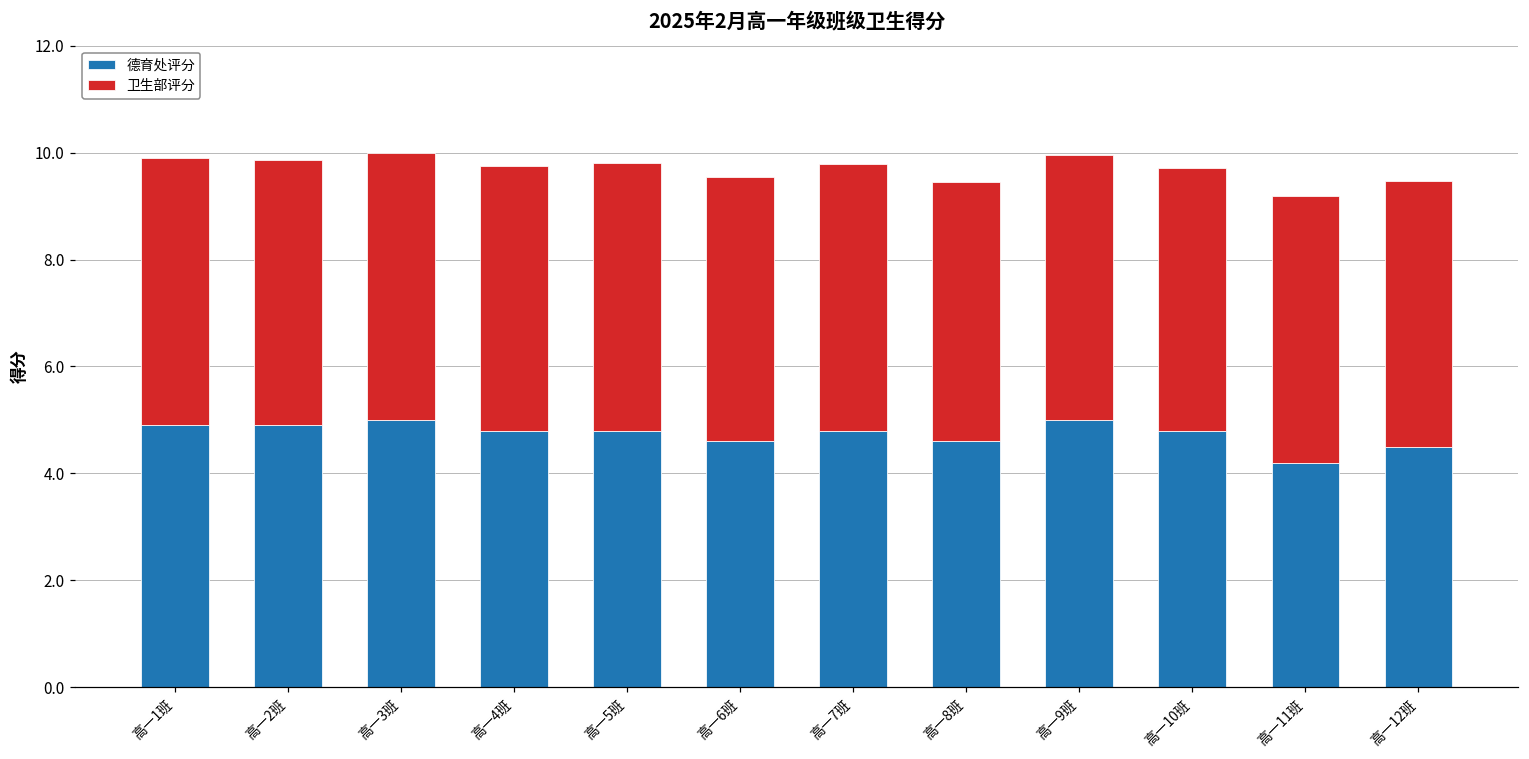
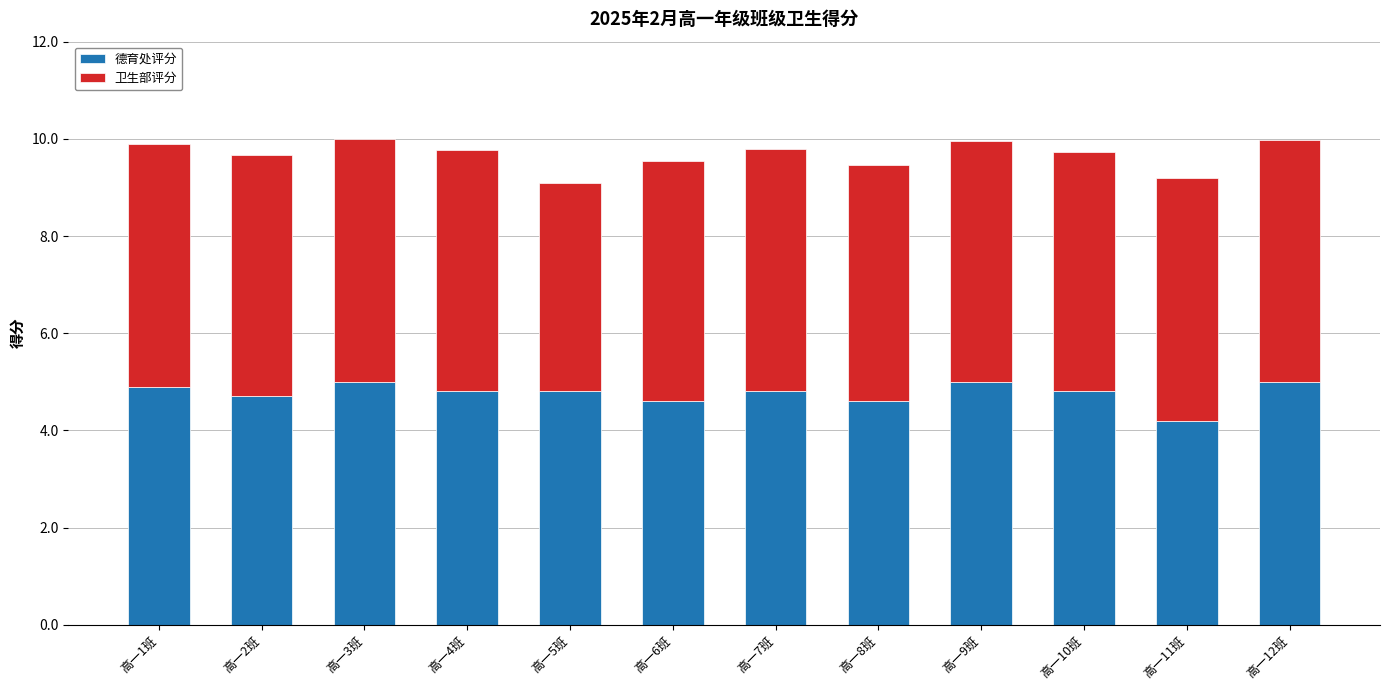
德育处评分, 高一2班: 4.9 -> 4.7
卫生部评分, 高一5班: 5.0 -> 4.3
德育处评分, 高一12班: 4.5 -> 5.0
